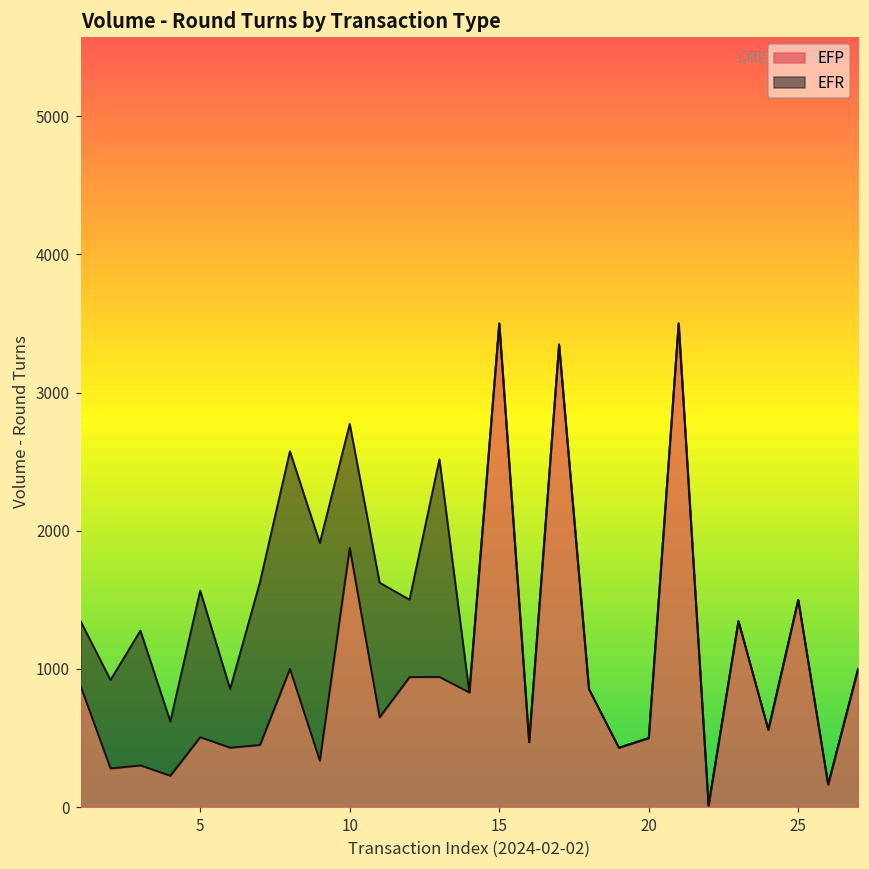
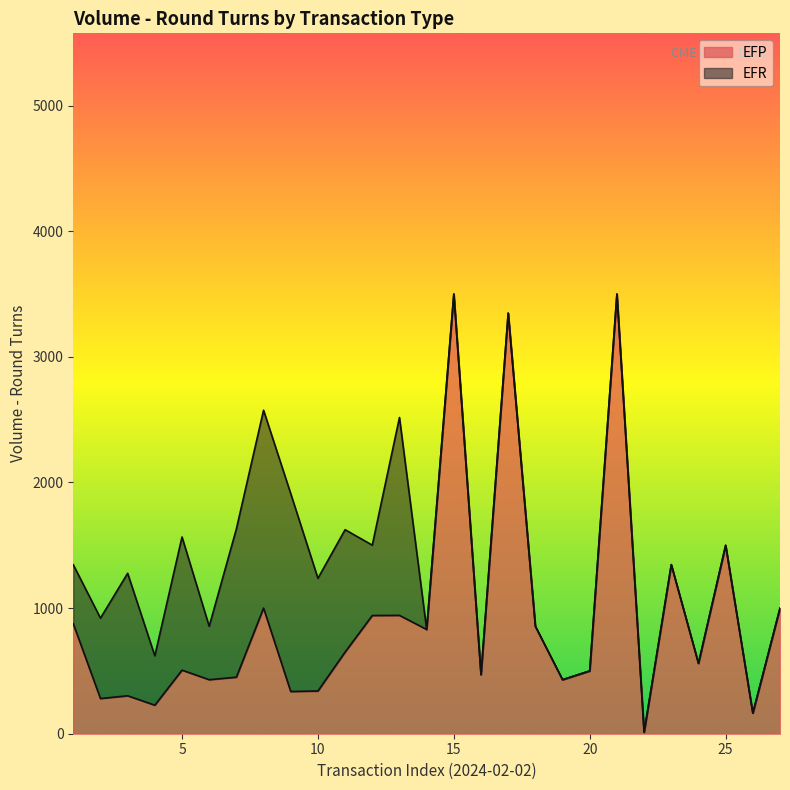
EFP, 10: 1880 -> 340
